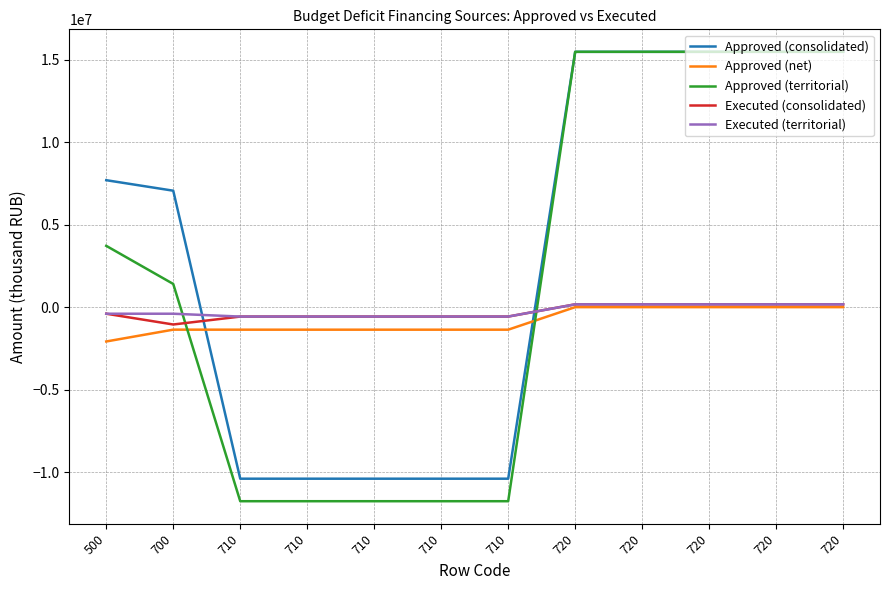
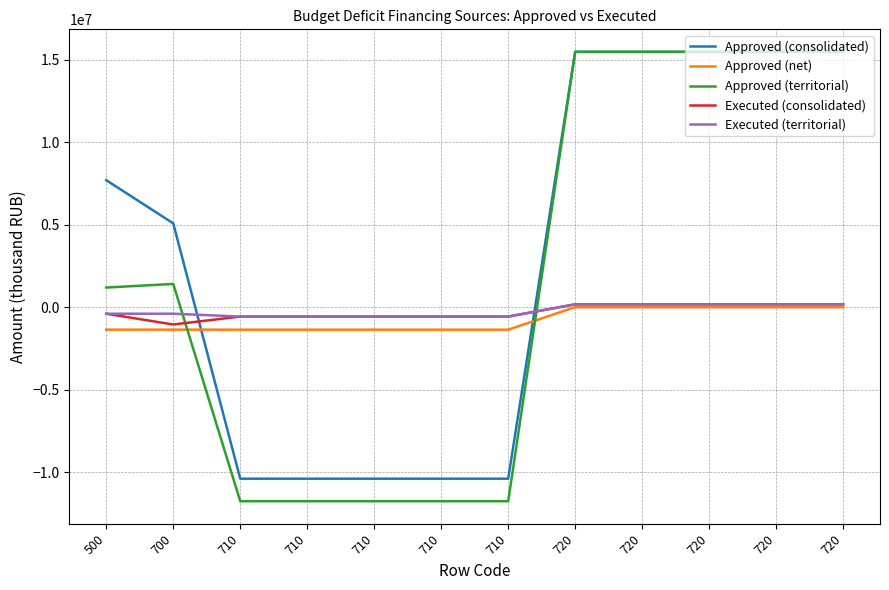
Approved (net), 500: -2100000 -> -1400000
Approved (territorial), 500: 3700000 -> 1200000
Approved (consolidated), 700: 7100000 -> 5100000
